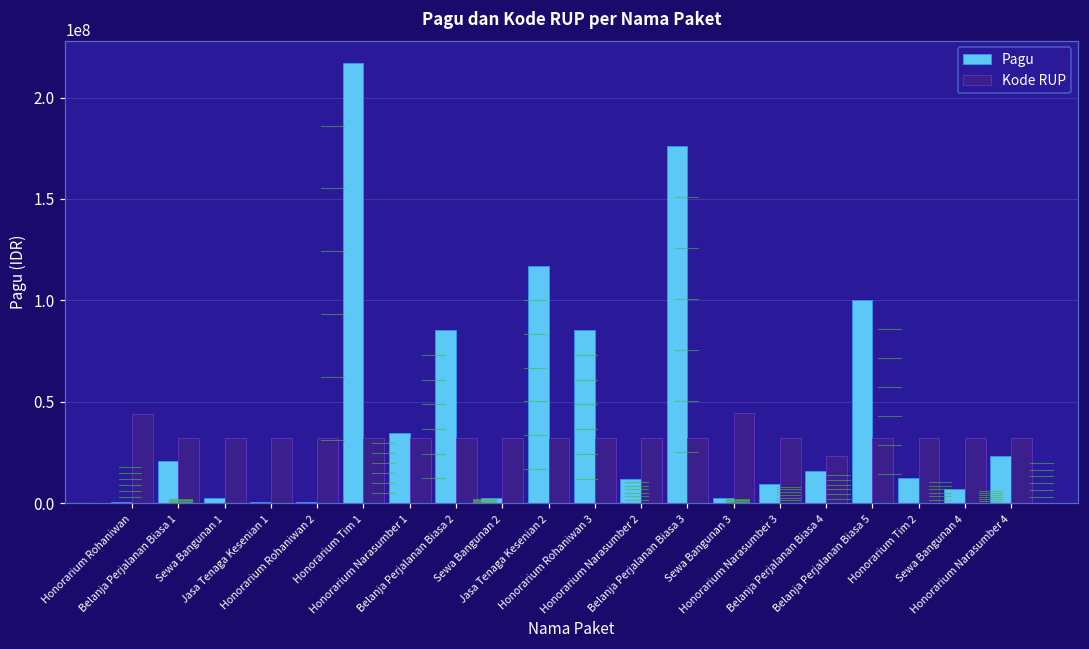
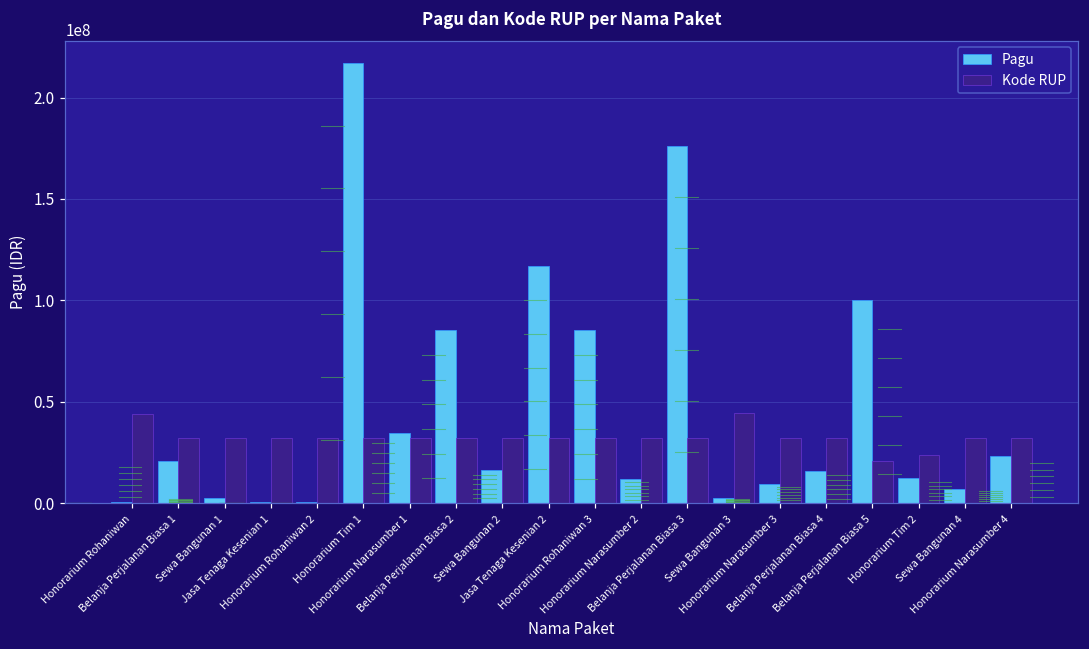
Pagu, Sewa Bangunan 2: 3000000 -> 16000000
Kode RUP, Belanja Perjalanan Biasa 4: 23000000 -> 32000000
Kode RUP, Belanja Perjalanan Biasa 5: 32000000 -> 21000000
Kode RUP, Honorarium Tim 2: 32000000 -> 24000000
